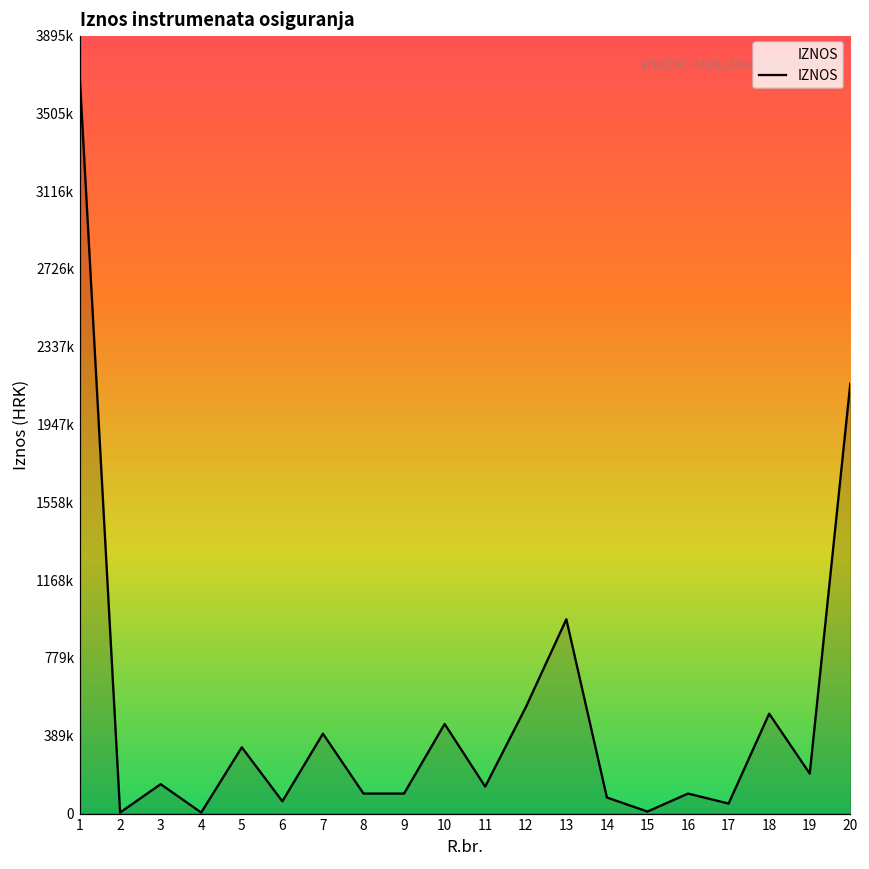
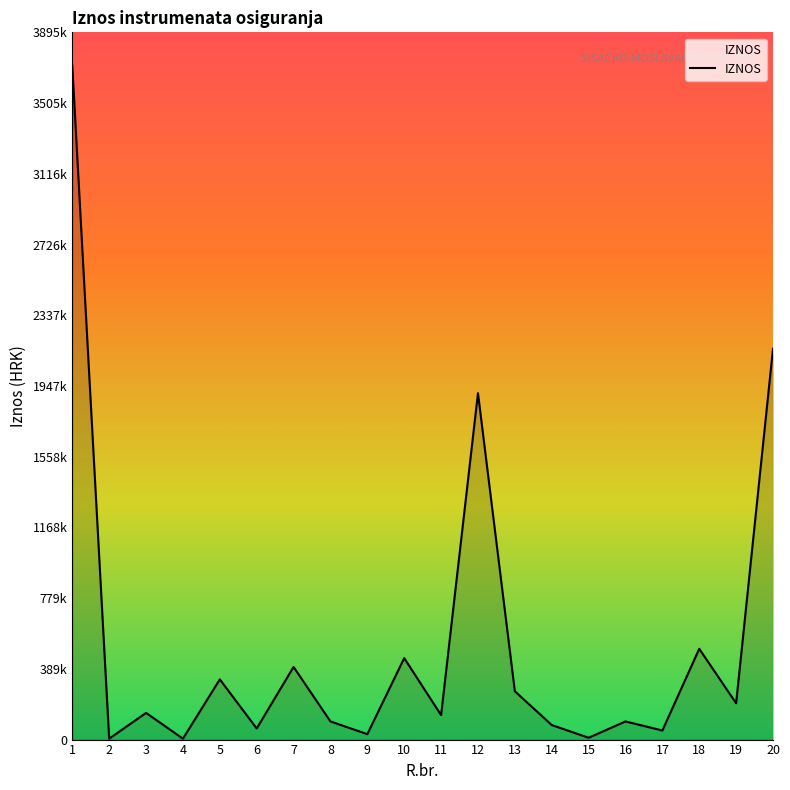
9: 100000 -> 30000
12: 530000 -> 1910000
13: 970000 -> 270000
